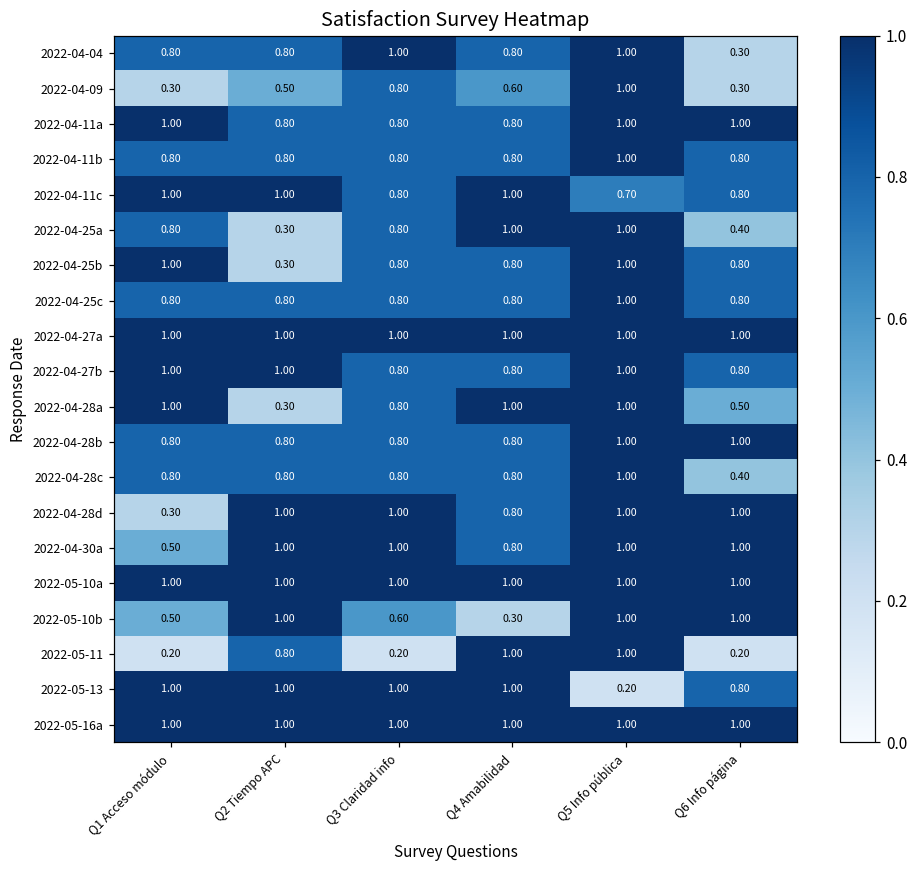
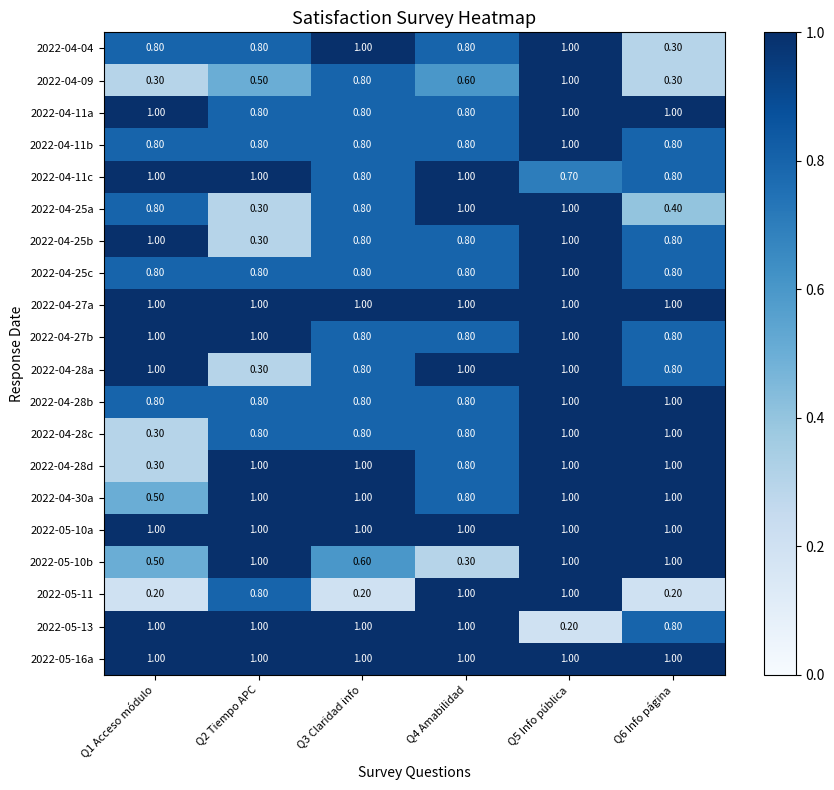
2022-04-28a, Q6 Info página: 0.50 -> 0.80
2022-04-28c, Q1 Acceso módulo: 0.80 -> 0.30
2022-04-28c, Q6 Info página: 0.40 -> 1.00
